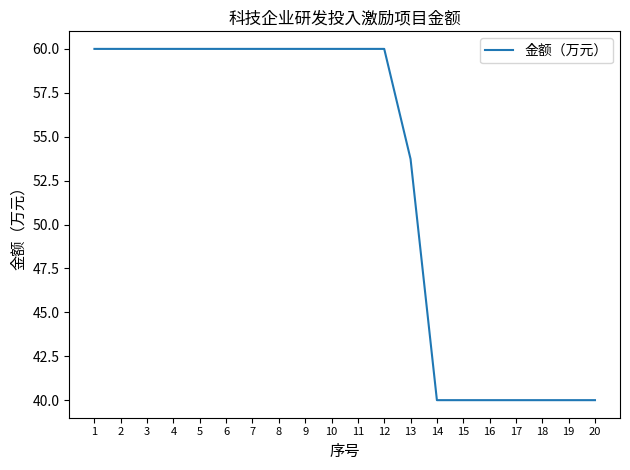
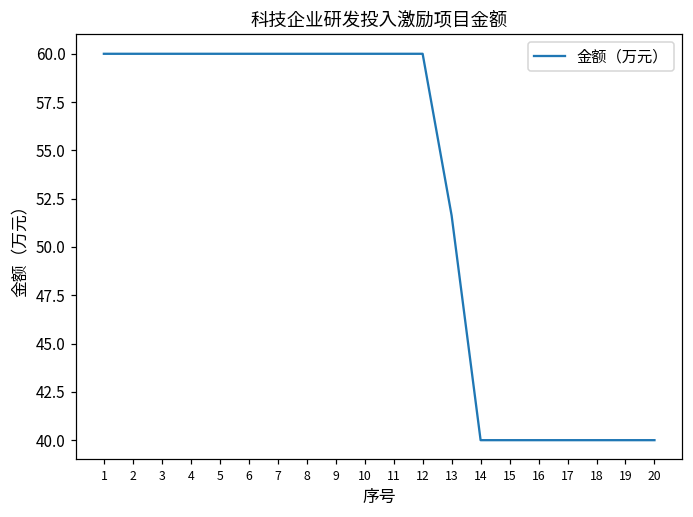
13: 53.7 -> 51.6
